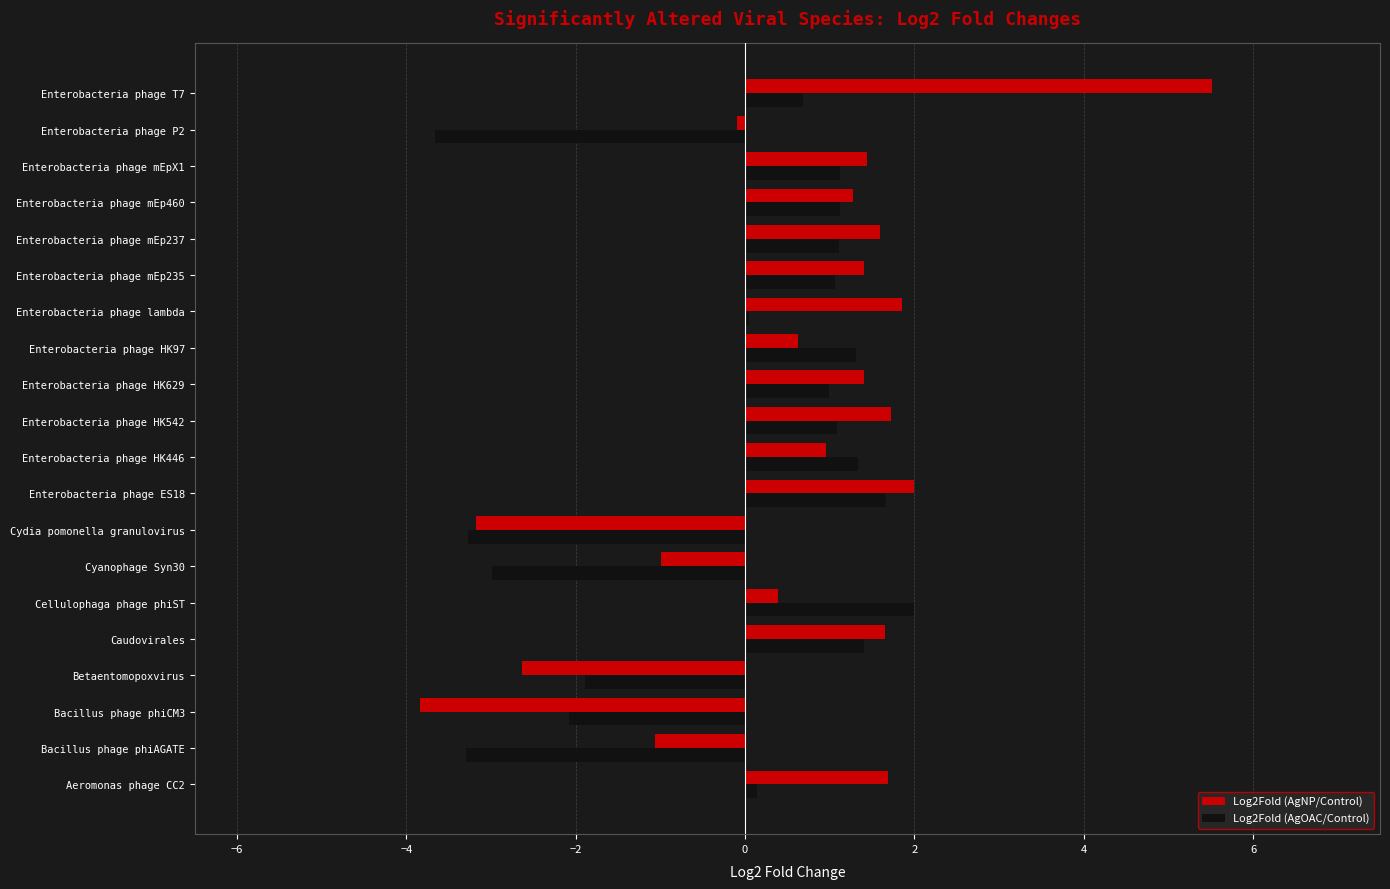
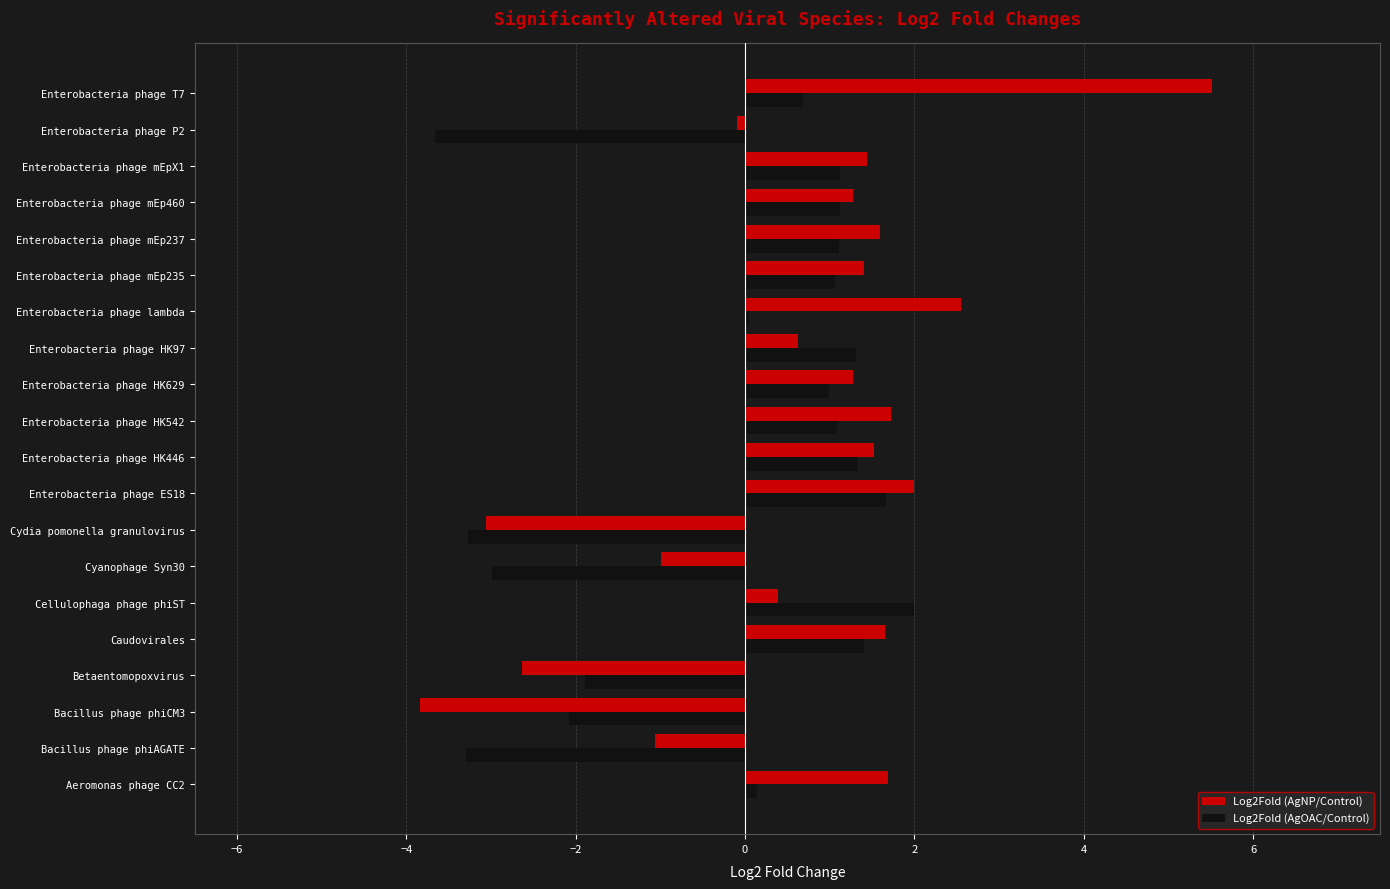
Log2Fold (AgNP/Control), Enterobacteria phage lambda: 1.9 -> 2.6
Log2Fold (AgNP/Control), Enterobacteria phage HK629: 1.4 -> 1.3
Log2Fold (AgNP/Control), Enterobacteria phage HK446: 1.0 -> 1.5
Log2Fold (AgNP/Control), Cydia pomonella granulovirus: -3.2 -> -3.1
